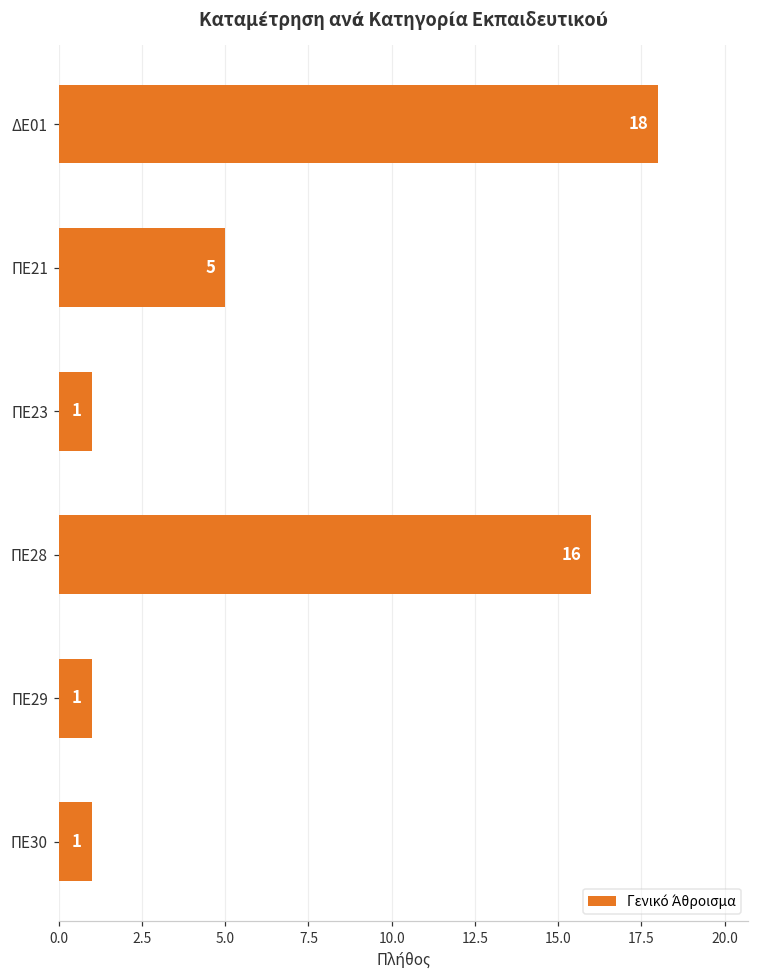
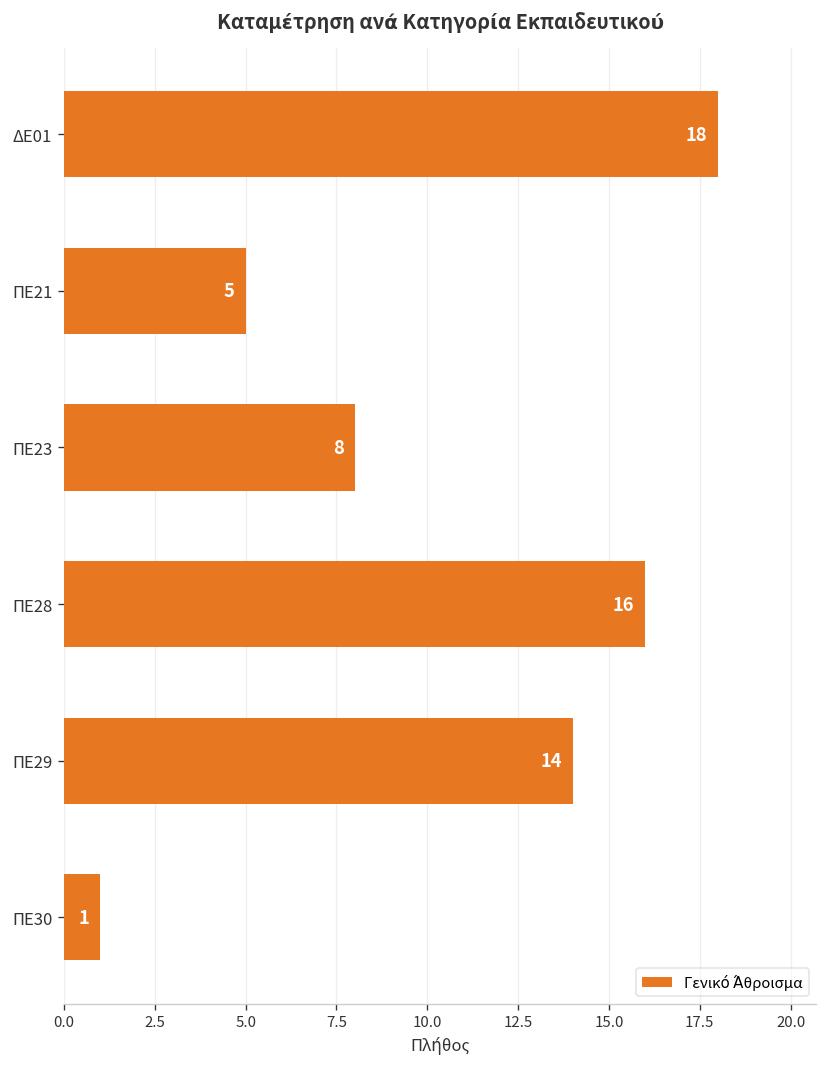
ΠΕ23: 1 -> 8
ΠΕ29: 1 -> 14
